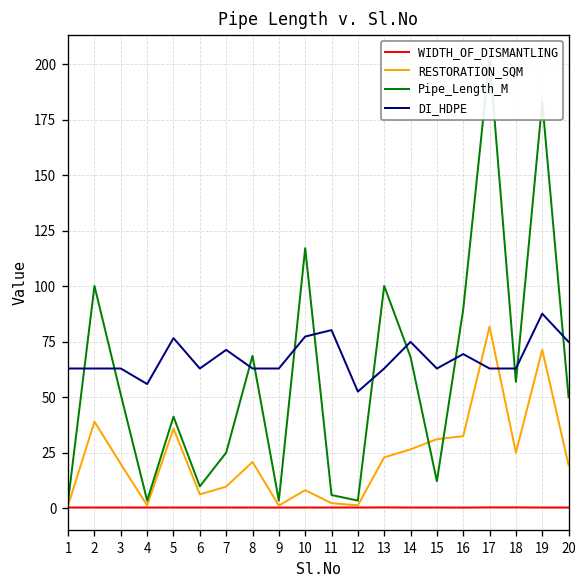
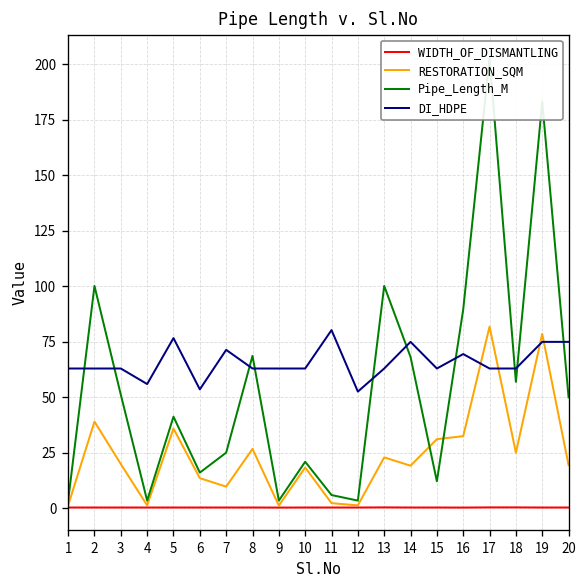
RESTORATION_SQM, 6: 6 -> 14
Pipe_Length_M, 6: 10 -> 16
DI_HDPE, 6: 63 -> 54
RESTORATION_SQM, 8: 21 -> 27
RESTORATION_SQM, 10: 8 -> 18
Pipe_Length_M, 10: 117 -> 21
DI_HDPE, 10: 77 -> 63
RESTORATION_SQM, 14: 27 -> 19
RESTORATION_SQM, 19: 71 -> 79
DI_HDPE, 19: 88 -> 75
